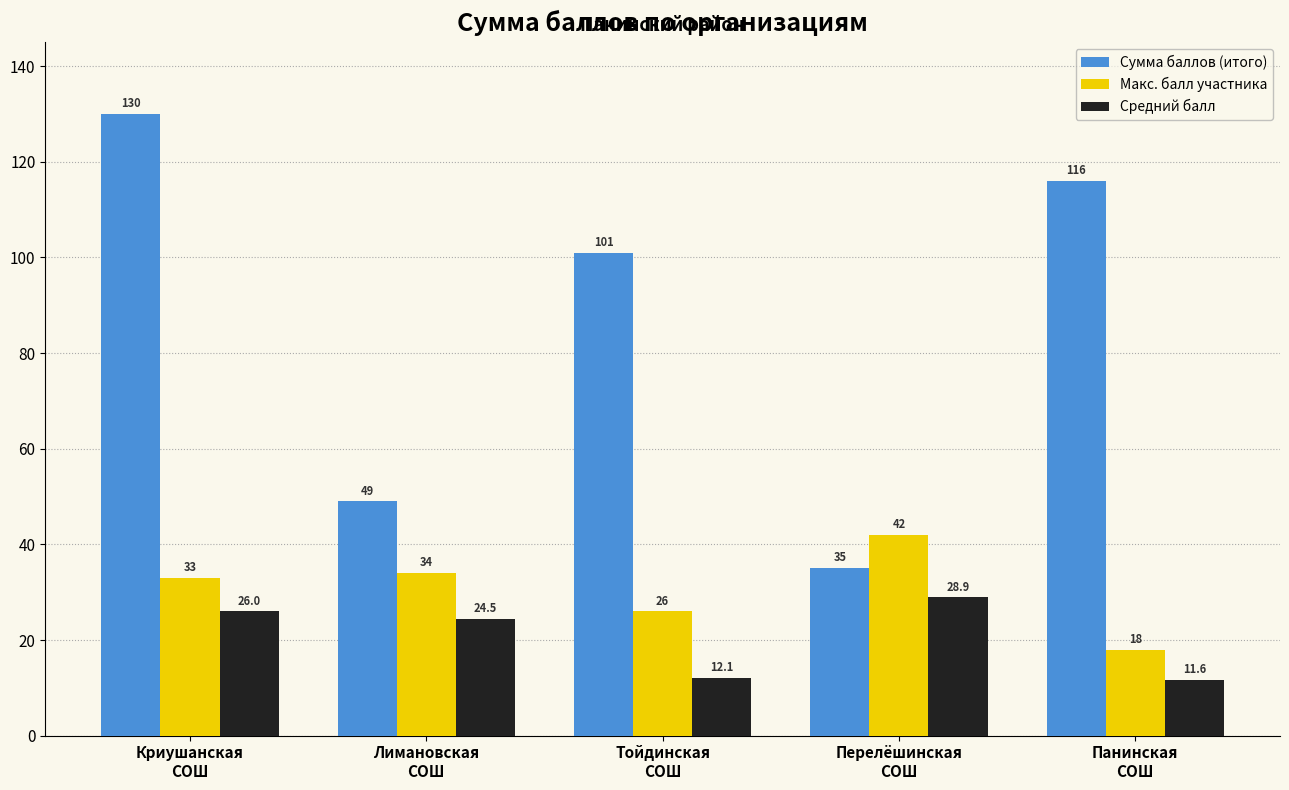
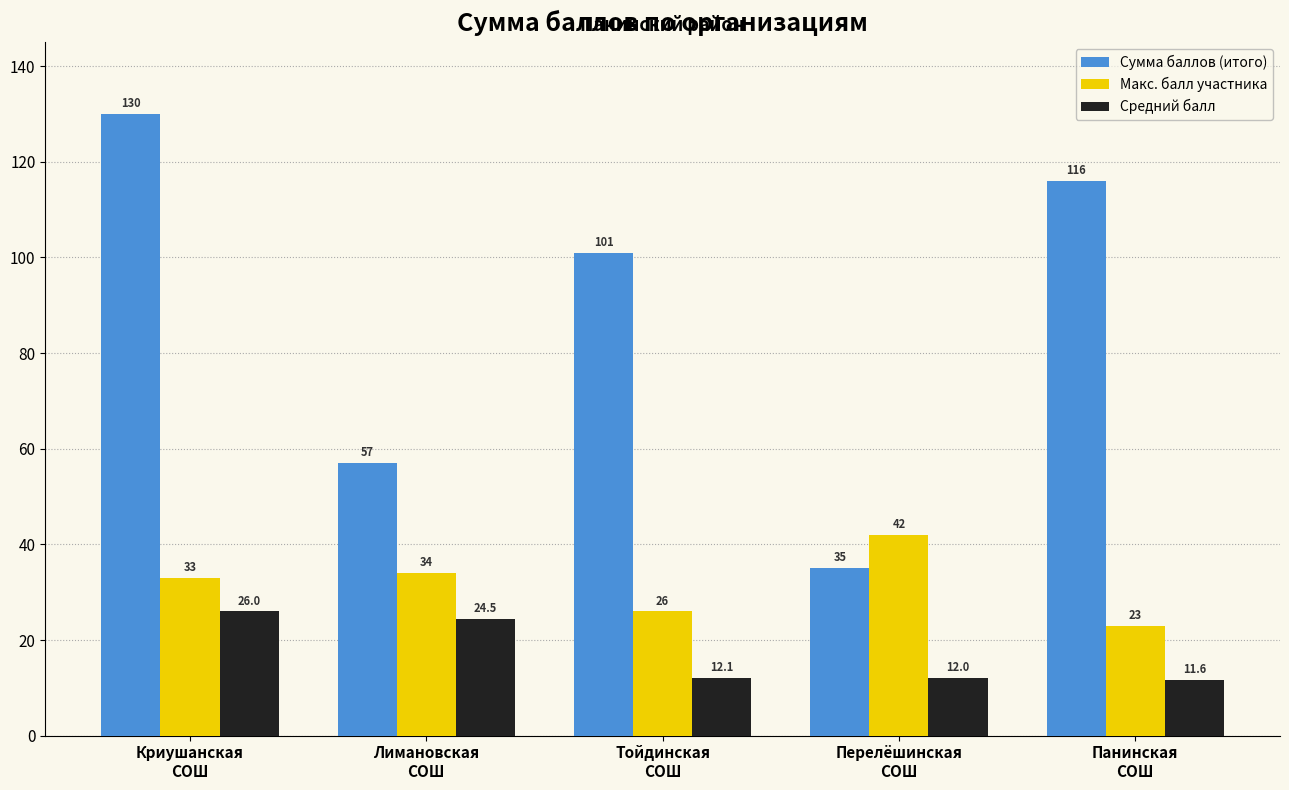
Сумма баллов (итого), Лимановская СОШ: 49 -> 57
Средний балл, Перелёшинская СОШ: 28.9 -> 12.0
Макс. балл участника, Панинская СОШ: 18 -> 23
